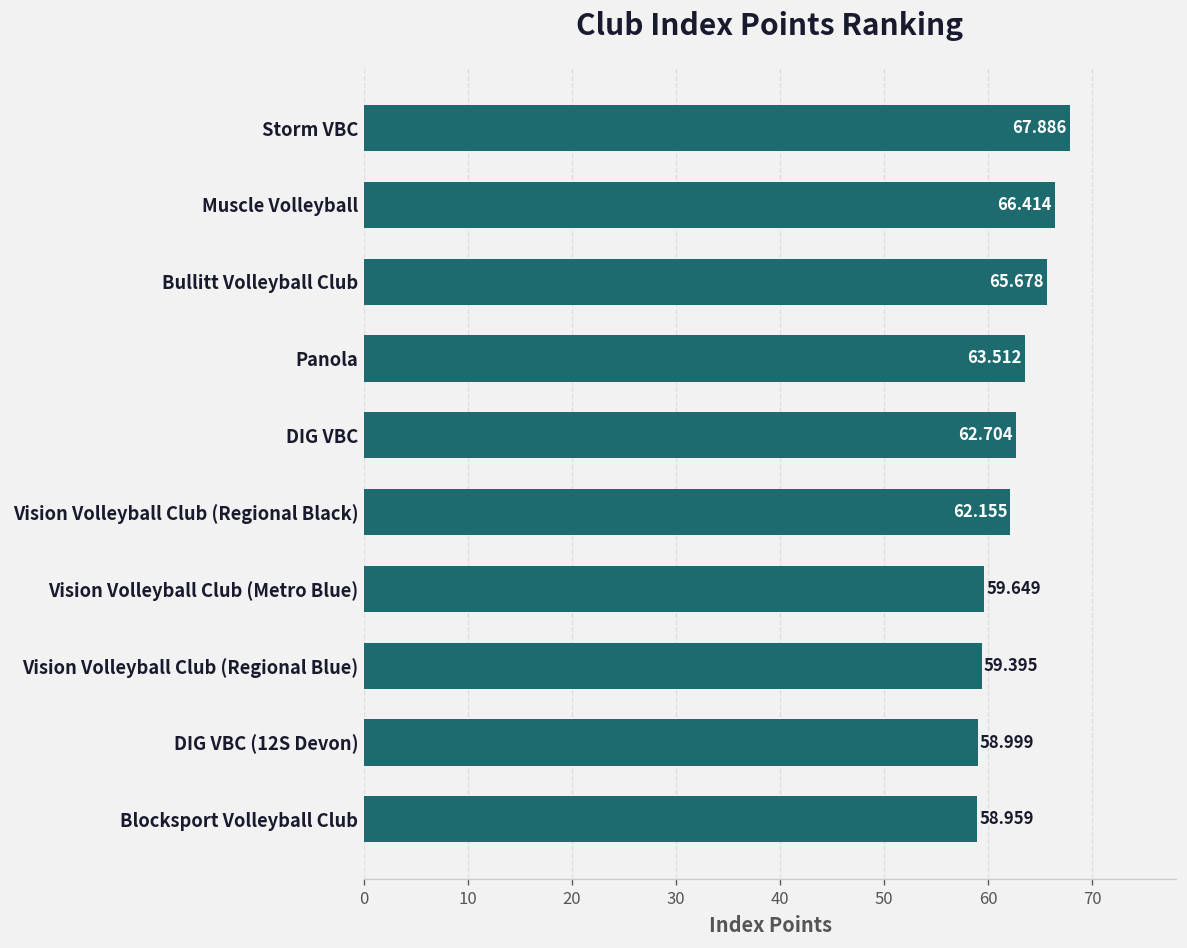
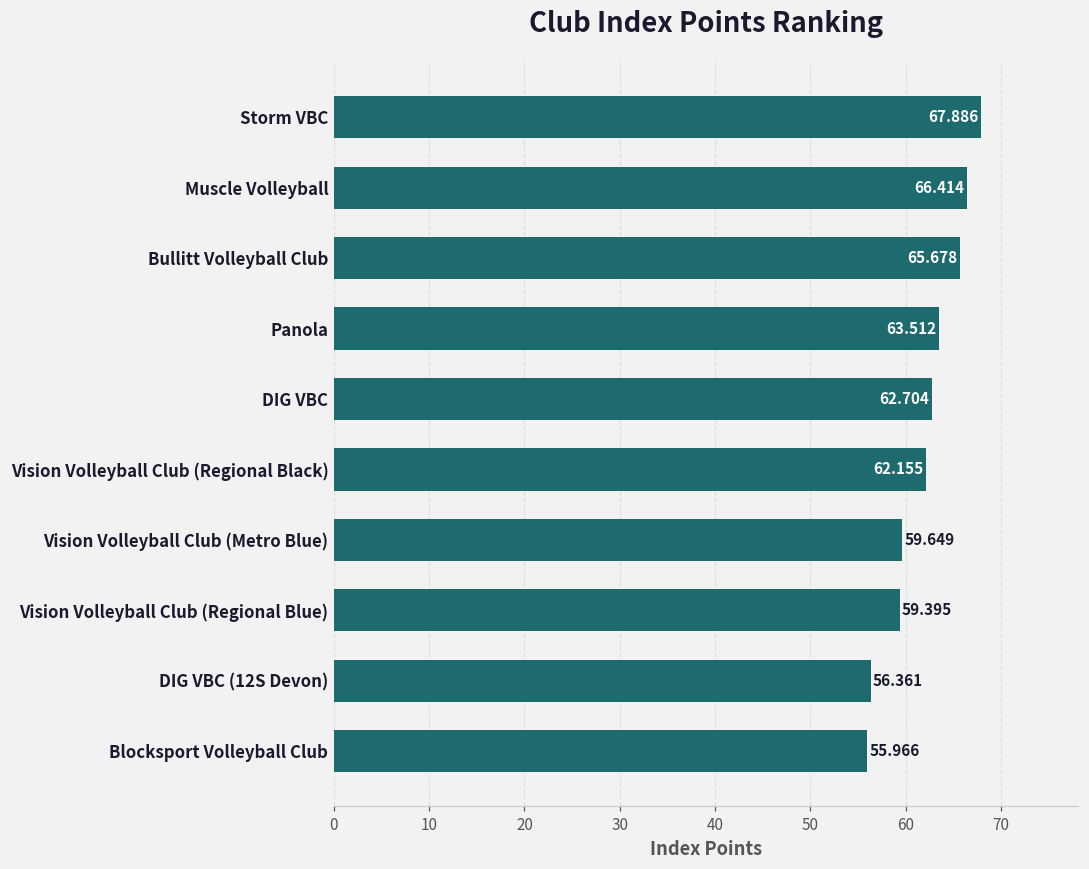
DIG VBC (12S Devon): 58.999 -> 56.361
Blocksport Volleyball Club: 58.959 -> 55.966
